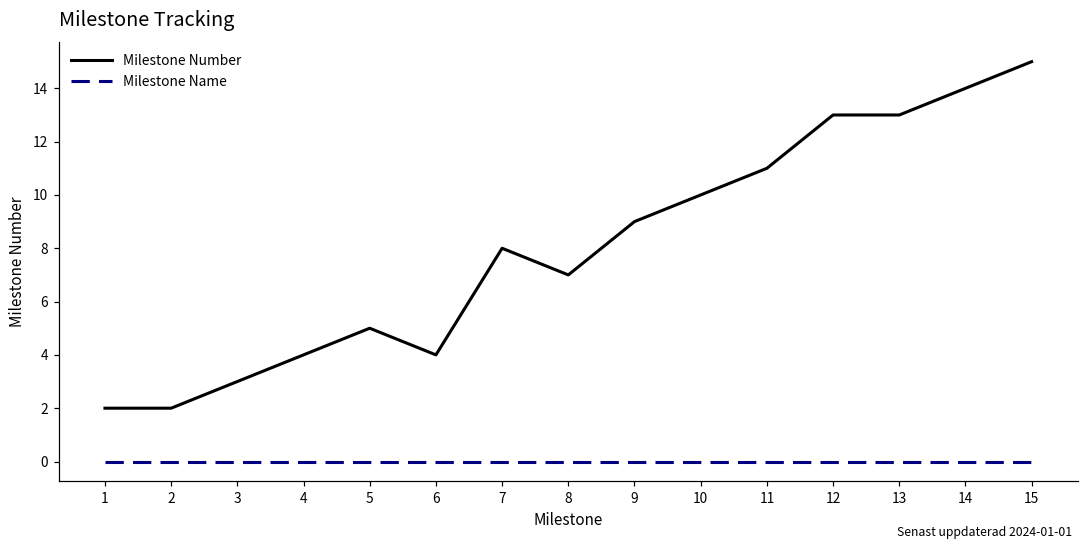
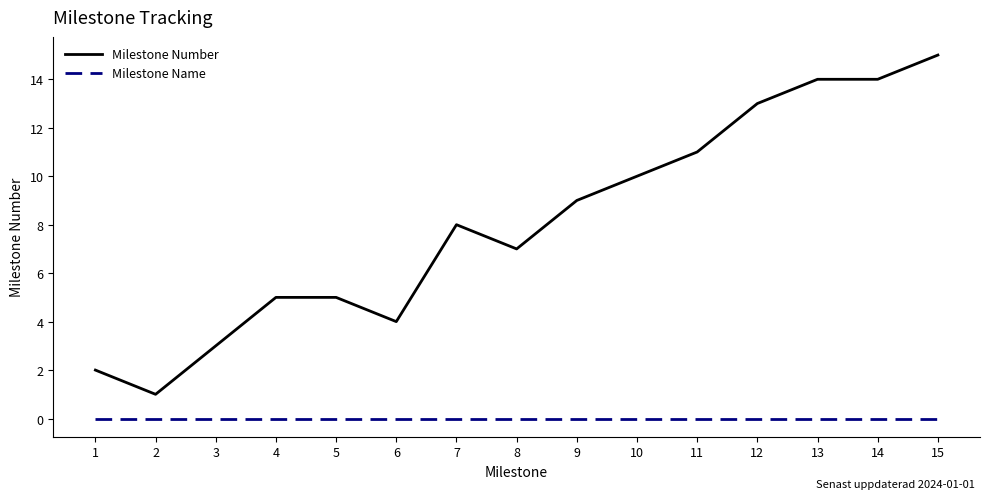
Milestone Number, 2: 2 -> 1
Milestone Number, 4: 4 -> 5
Milestone Number, 13: 13 -> 14
